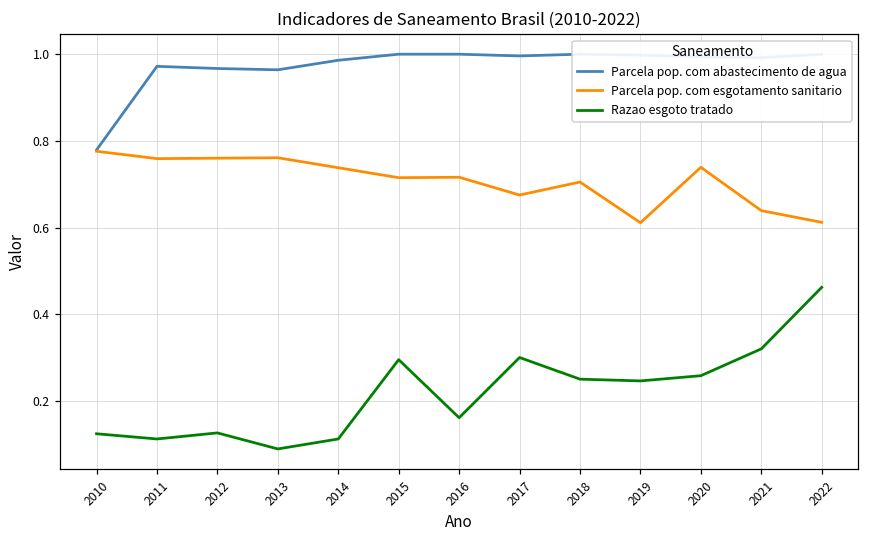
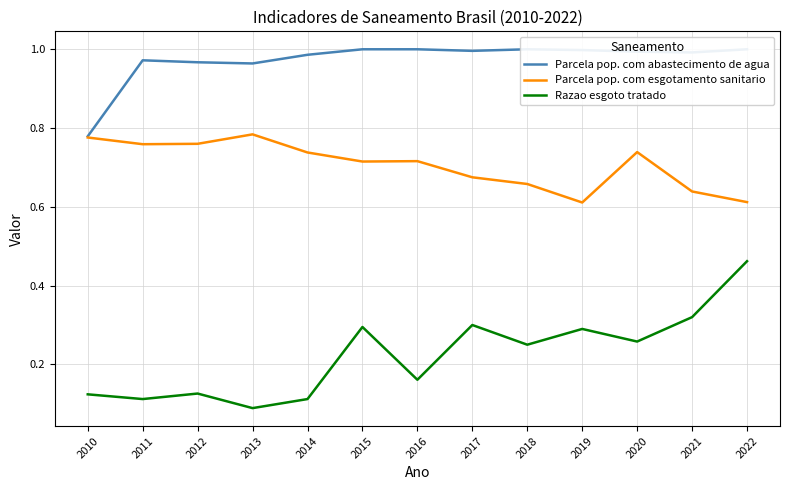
Parcela pop. com esgotamento sanitario, 2013: 0.76 -> 0.78
Parcela pop. com esgotamento sanitario, 2018: 0.71 -> 0.66
Razao esgoto tratado, 2019: 0.25 -> 0.29
